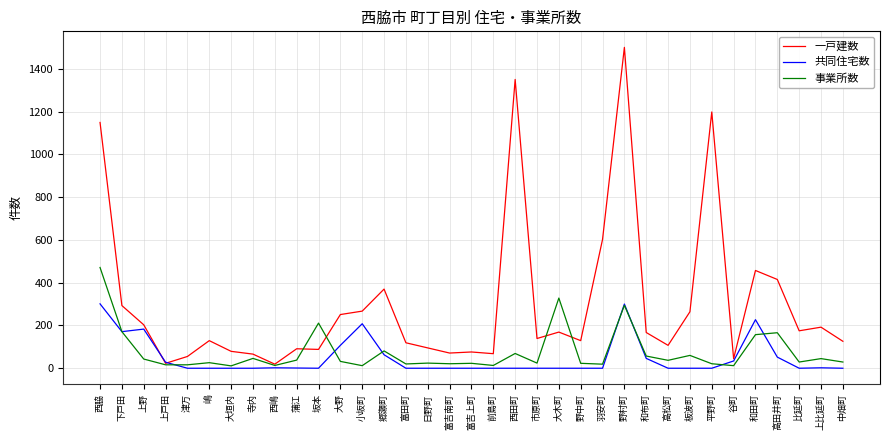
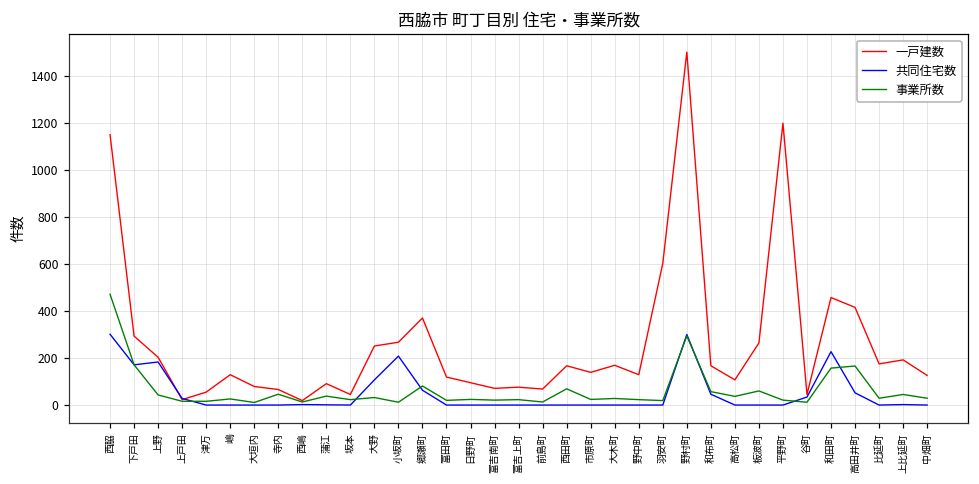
一戸建数, 坂本: 90 -> 50
事業所数, 坂本: 210 -> 20
一戸建数, 西田町: 1350 -> 170
事業所数, 大木町: 330 -> 30
